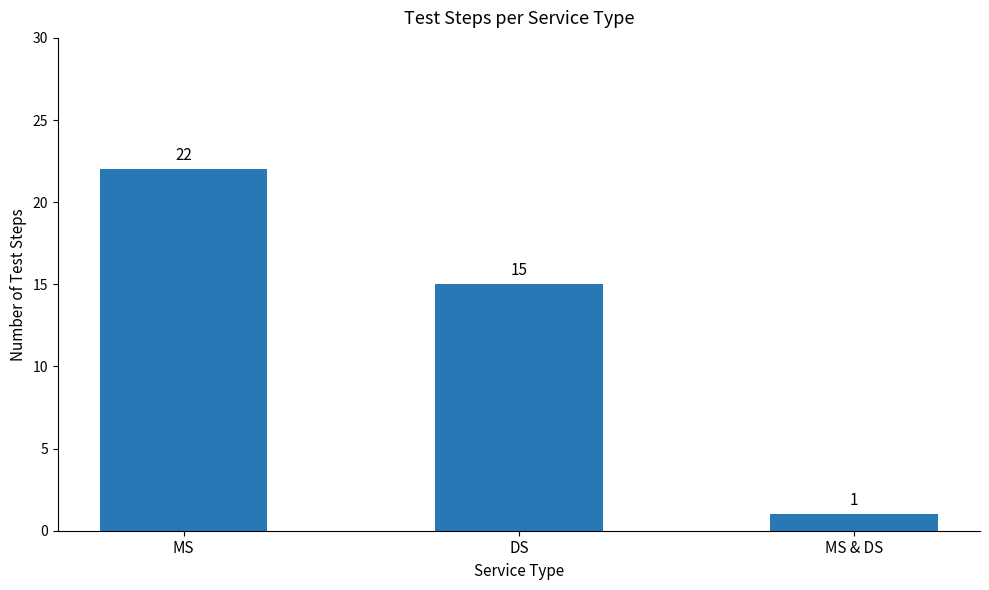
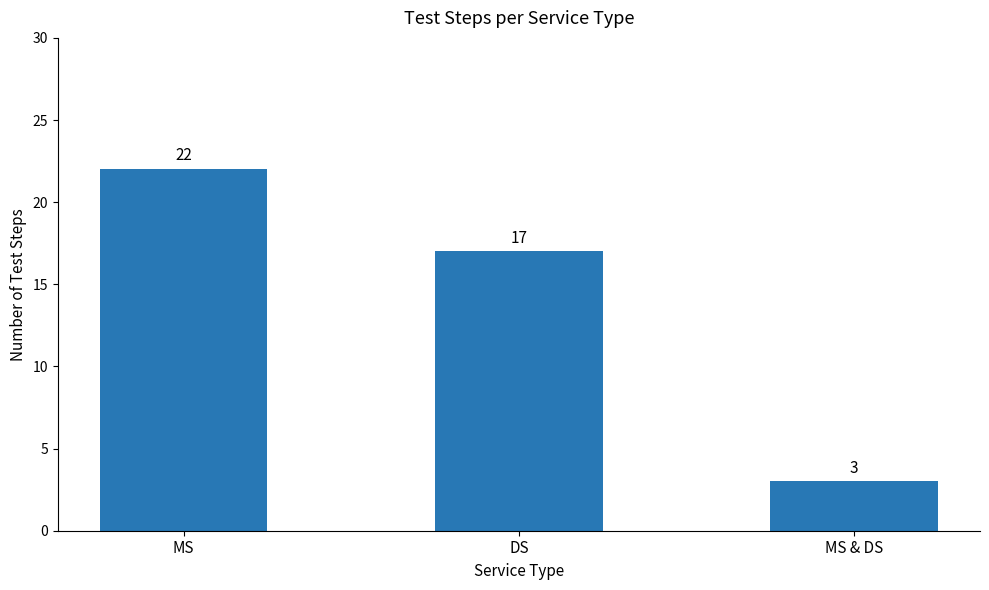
DS: 15 -> 17
MS & DS: 1 -> 3
